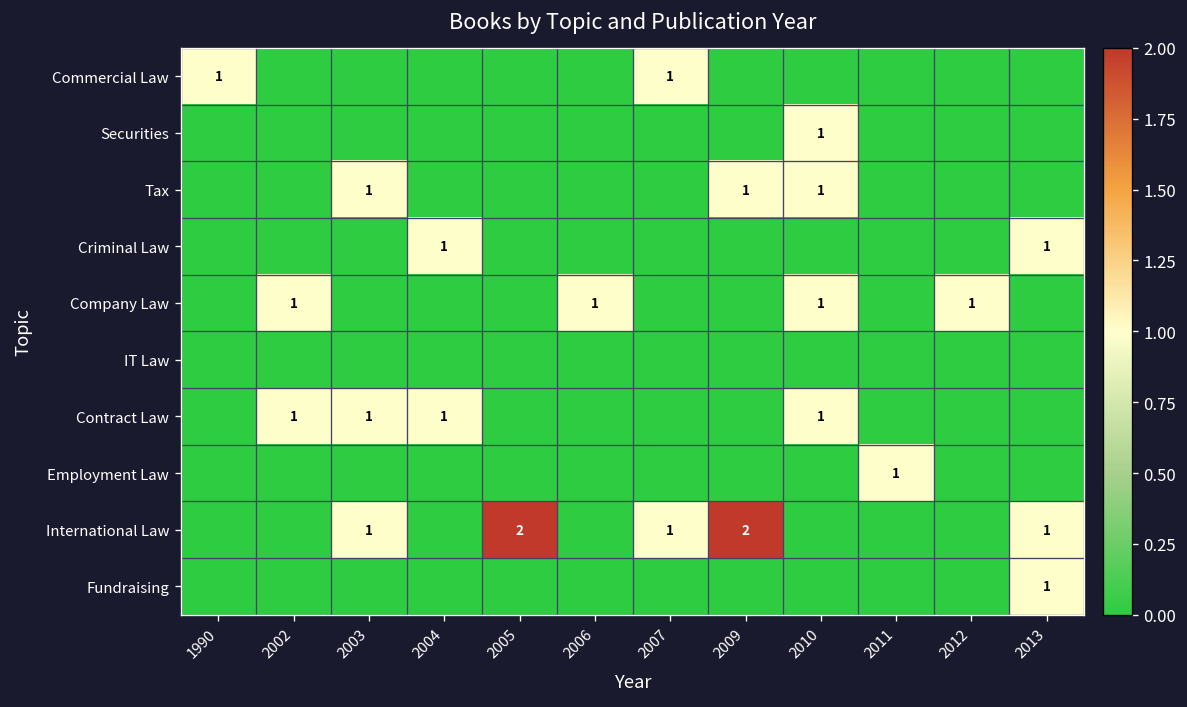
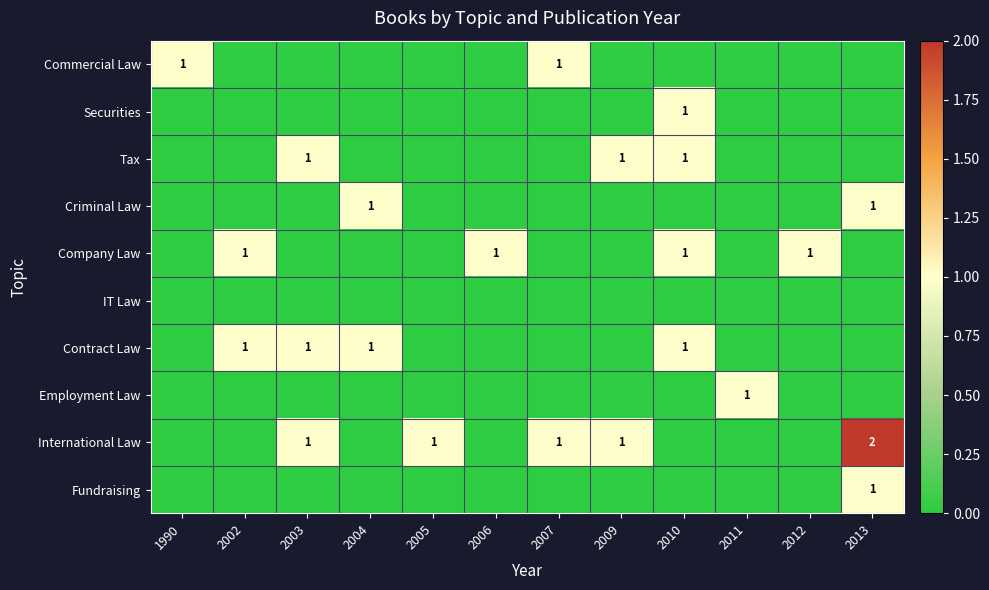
International Law, 2005: 2 -> 1
International Law, 2009: 2 -> 1
International Law, 2013: 1 -> 2
